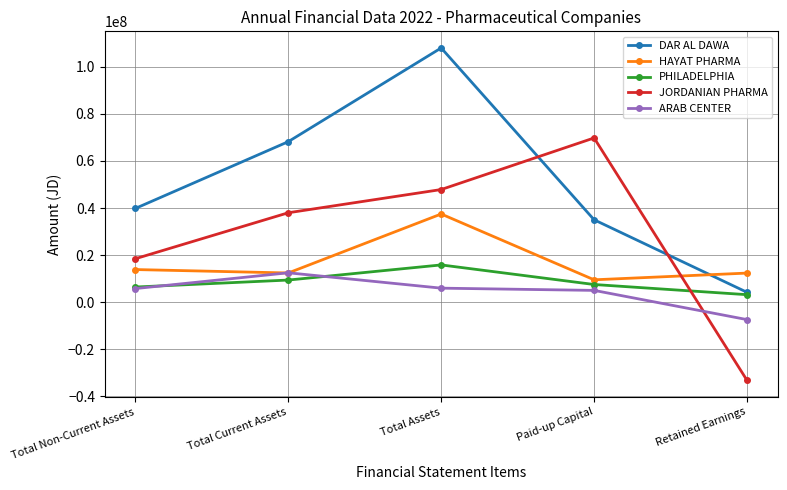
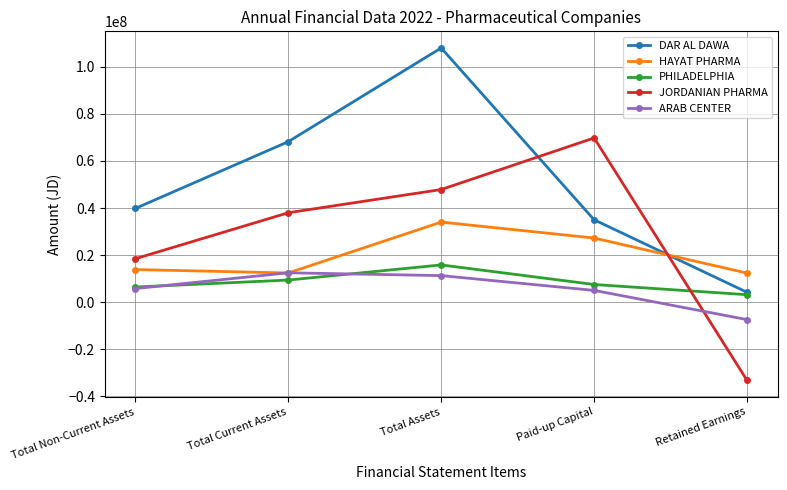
HAYAT PHARMA, Total Assets: 37000000 -> 34000000
ARAB CENTER, Total Assets: 6000000 -> 11000000
HAYAT PHARMA, Paid-up Capital: 10000000 -> 27000000
